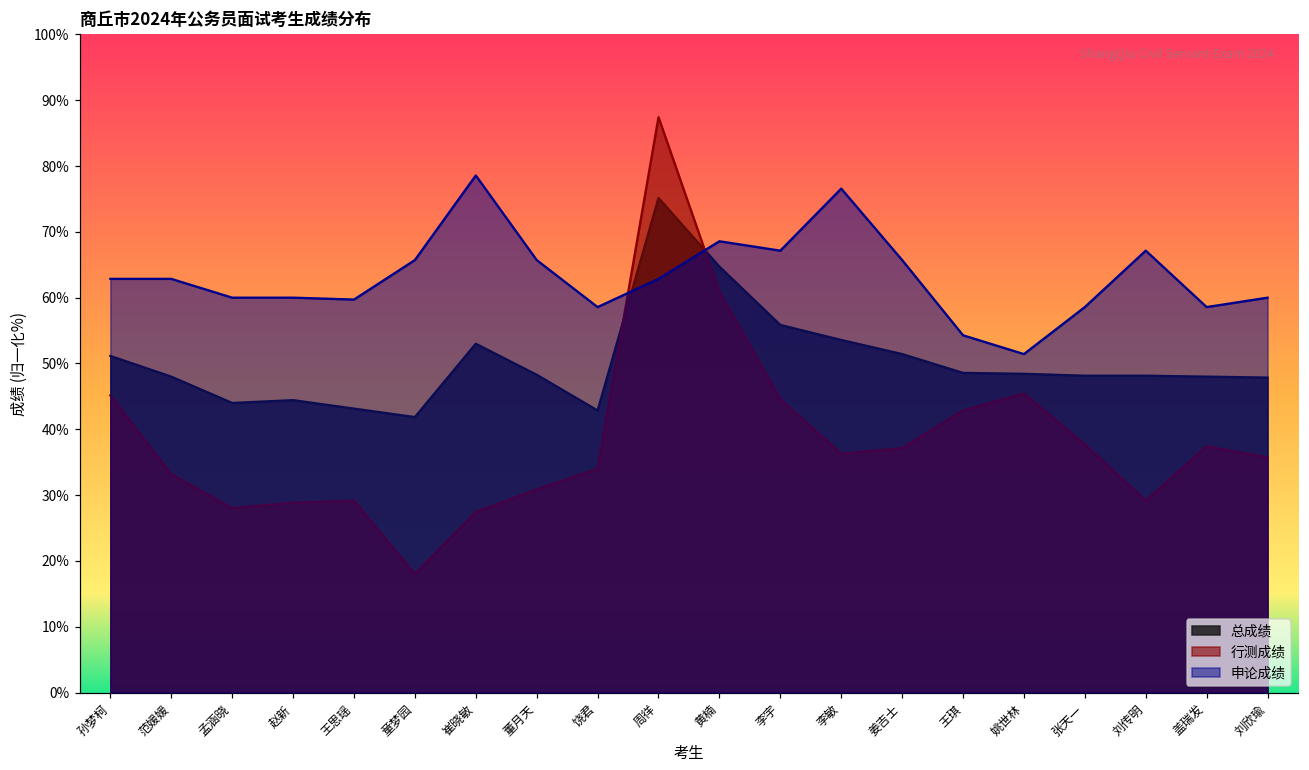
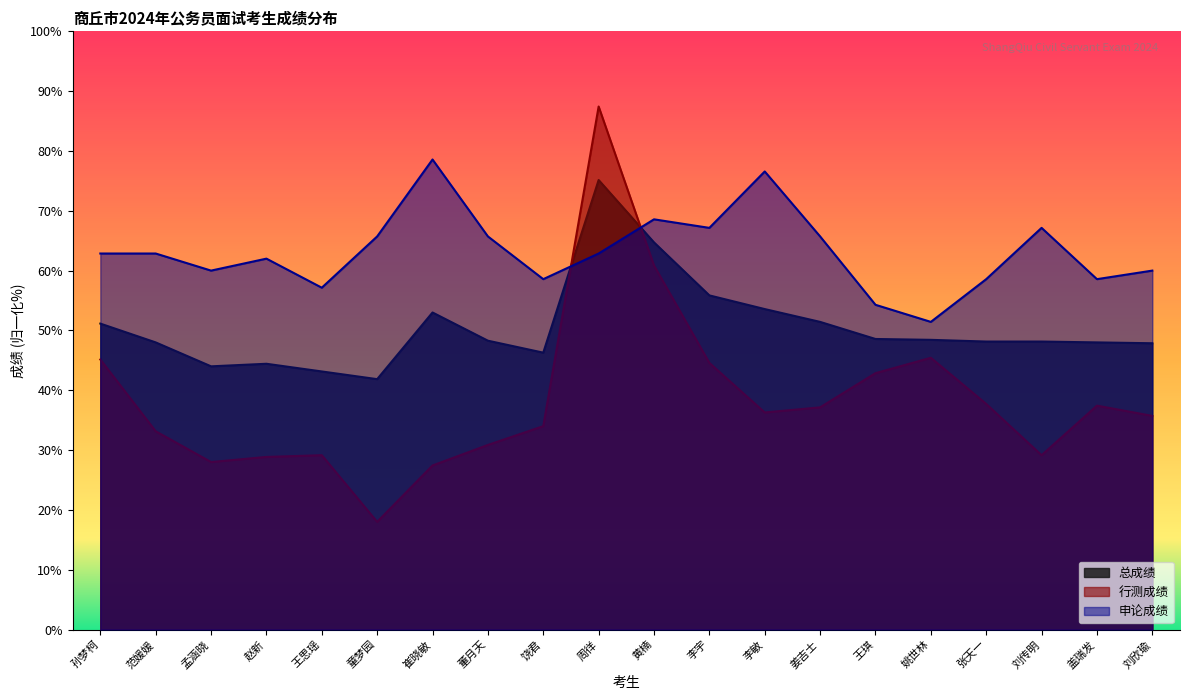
申论成绩, 赵新: 60% -> 62%
申论成绩, 王思瑶: 60% -> 57%
总成绩, 饶君: 43% -> 46%
